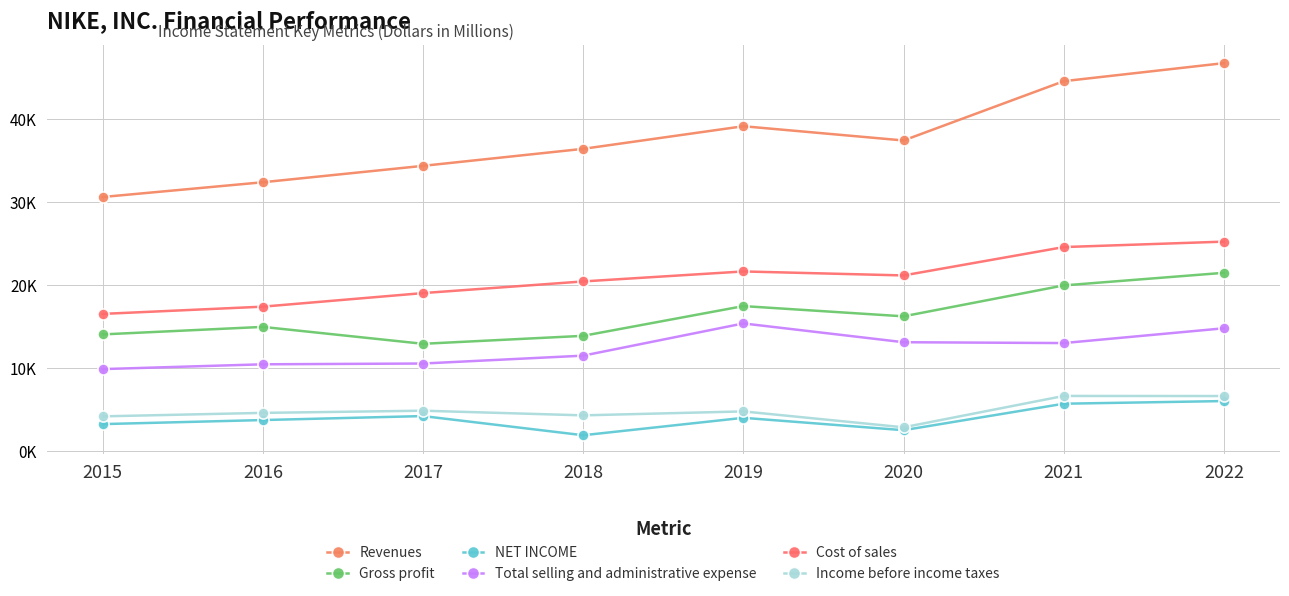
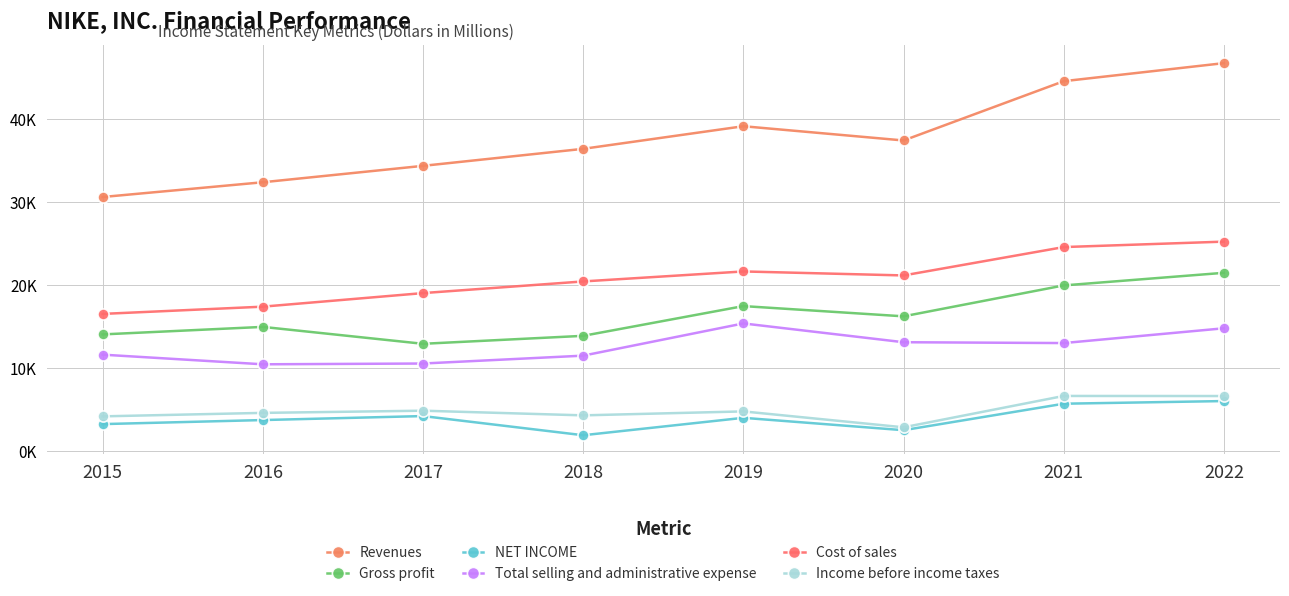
Total selling and administrative expense, 2015: 10000 -> 12000
